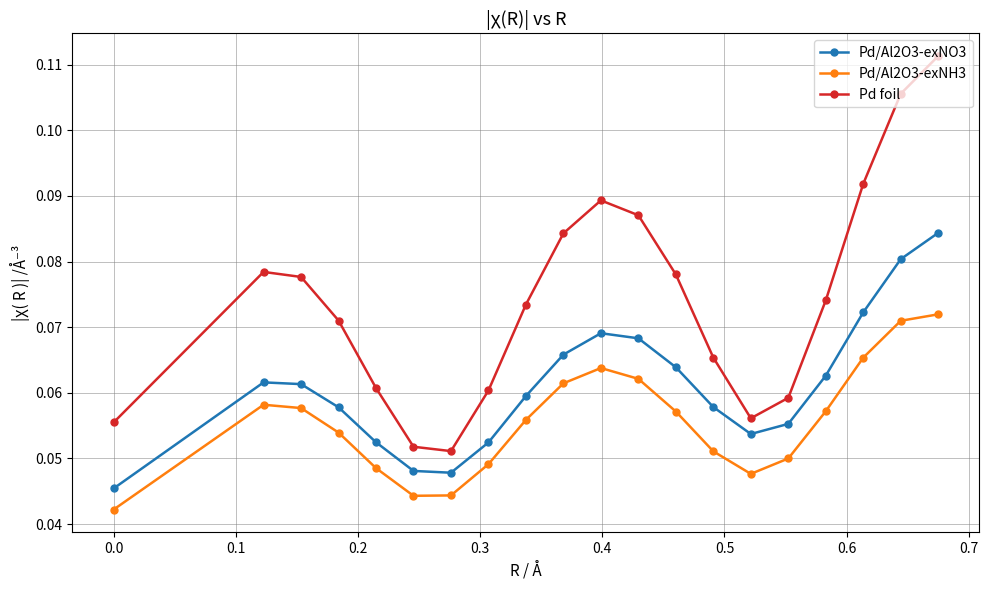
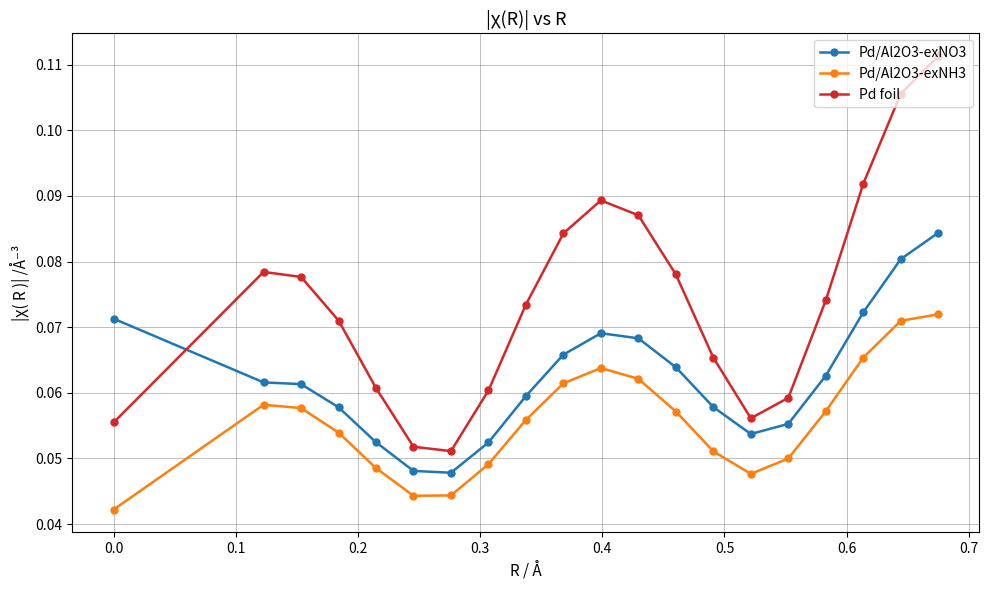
Pd/Al2O3-exNO3, 0.0: 0.045 -> 0.071
